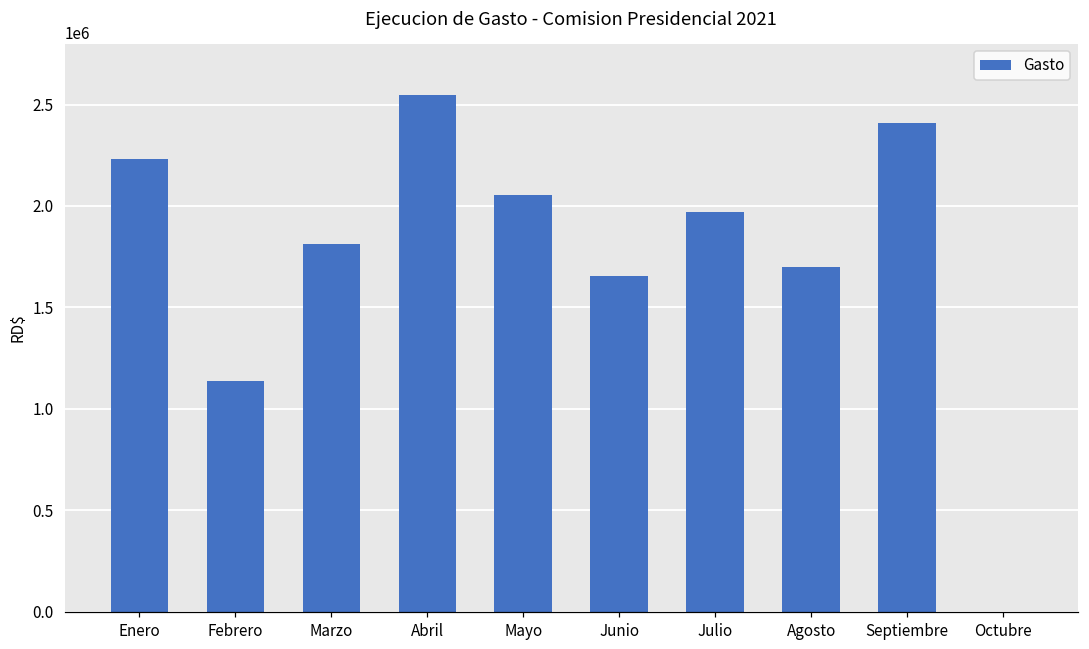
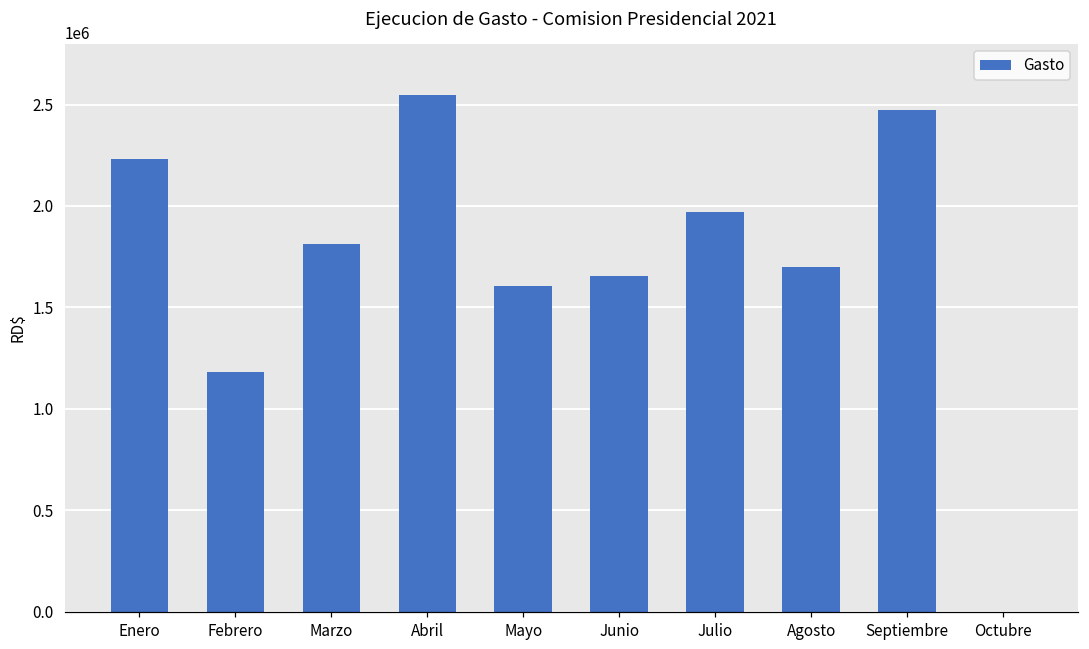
Febrero: 1140000 -> 1180000
Mayo: 2050000 -> 1600000
Septiembre: 2410000 -> 2470000
